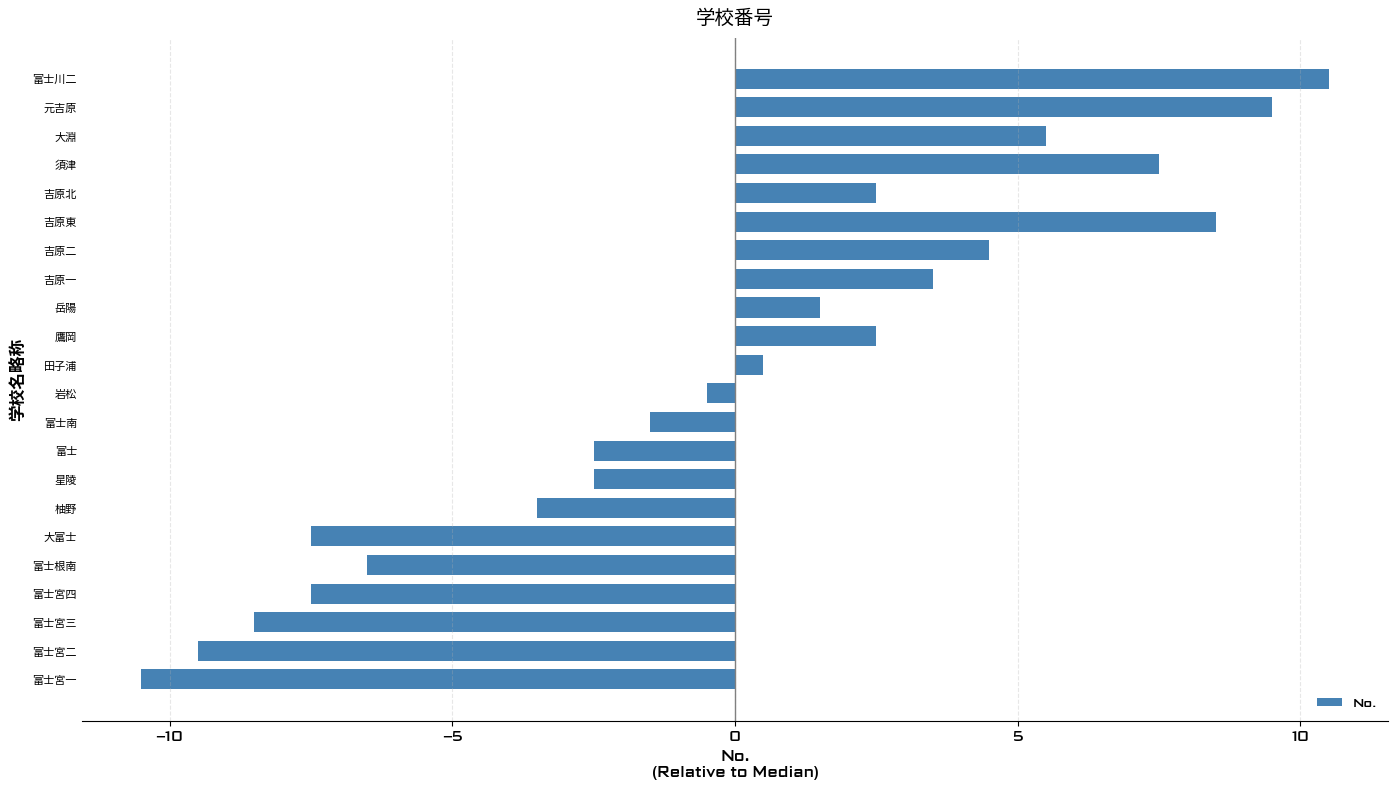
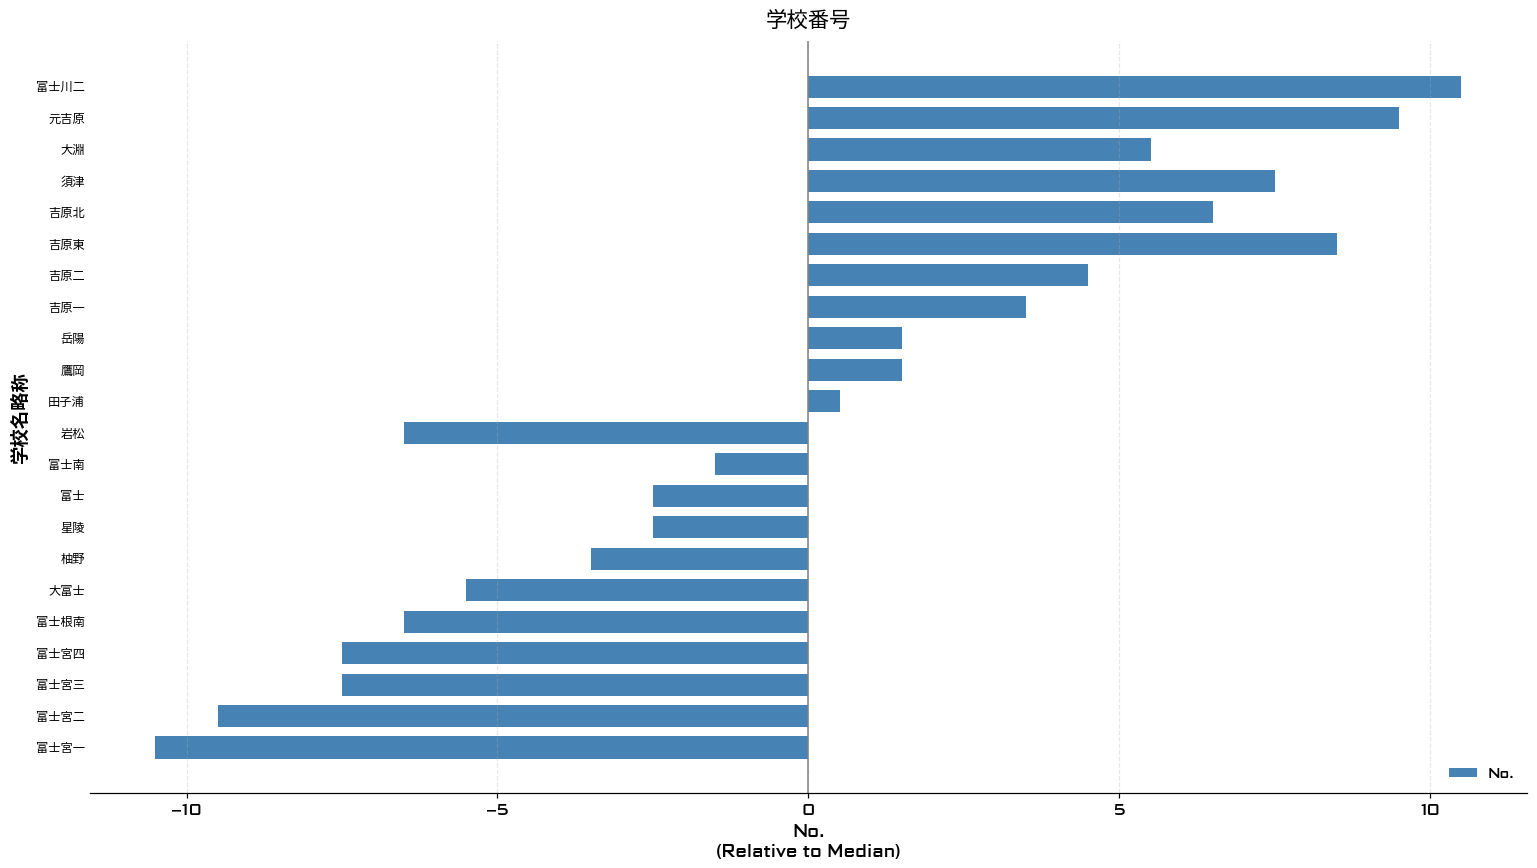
吉原北: 2.5 -> 6.5
鷹岡: 2.5 -> 1.5
岩松: -0.5 -> -6.5
大富士: -7.5 -> -5.5
富士宮三: -8.5 -> -7.5
